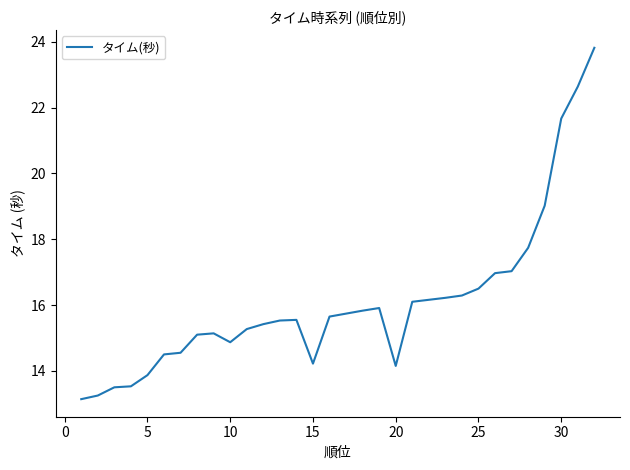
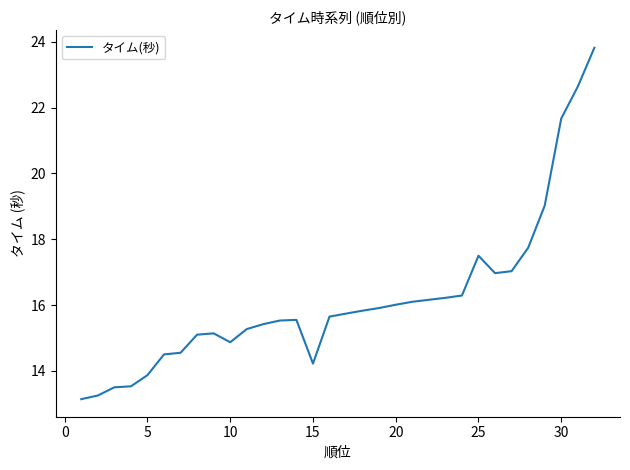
20: 14.2 -> 16.0
25: 16.5 -> 17.5
